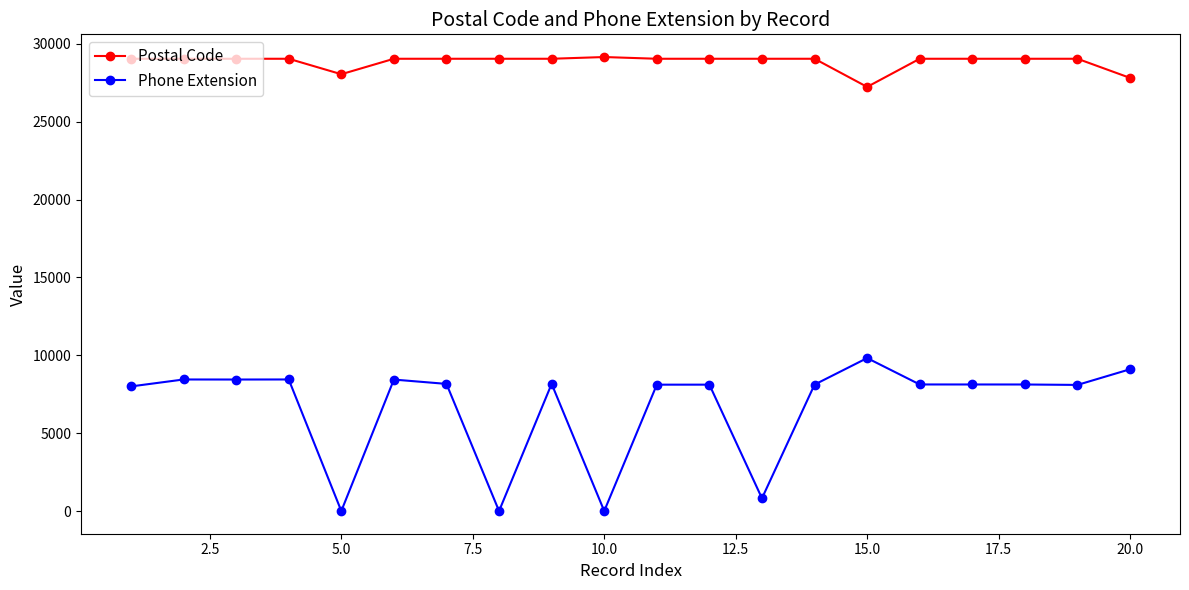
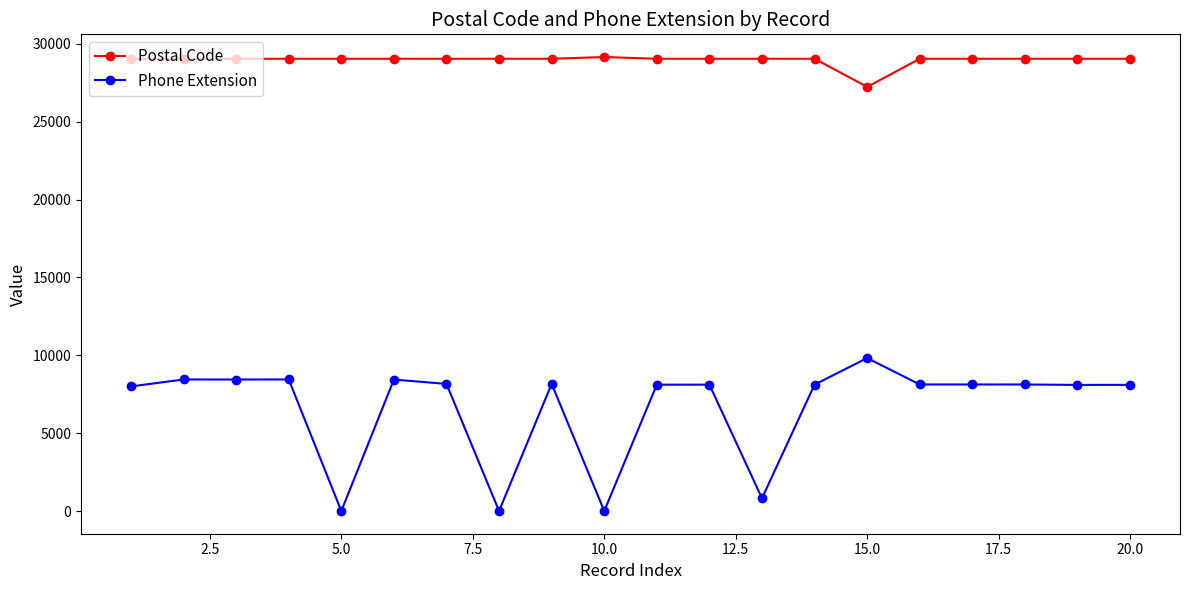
Postal Code, 5.0: 28100 -> 29000
Postal Code, 20.0: 27800 -> 29000
Phone Extension, 20.0: 9100 -> 8100
